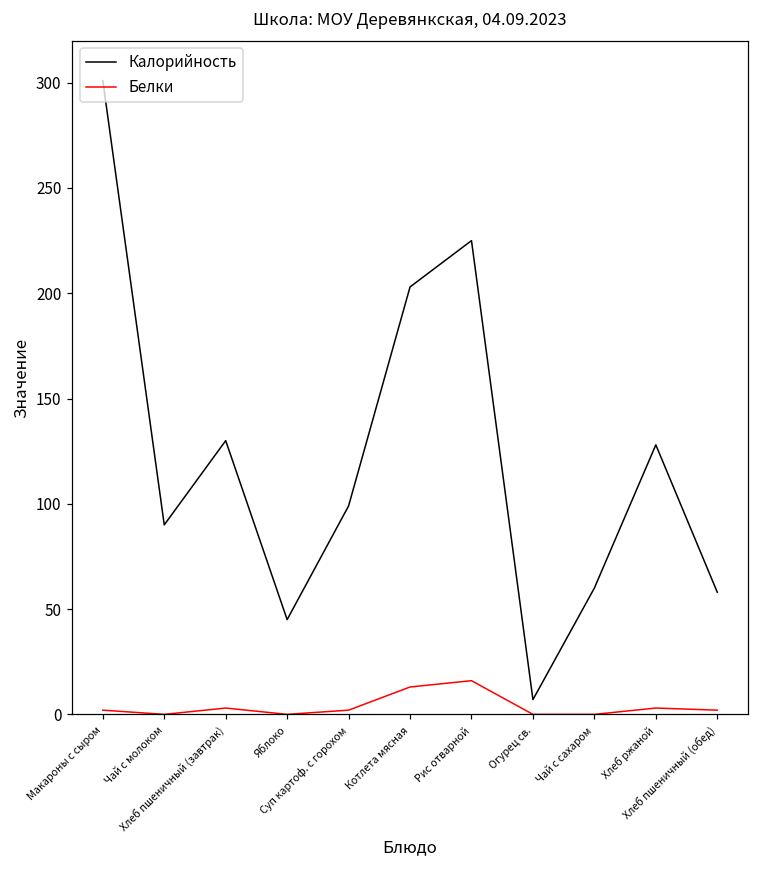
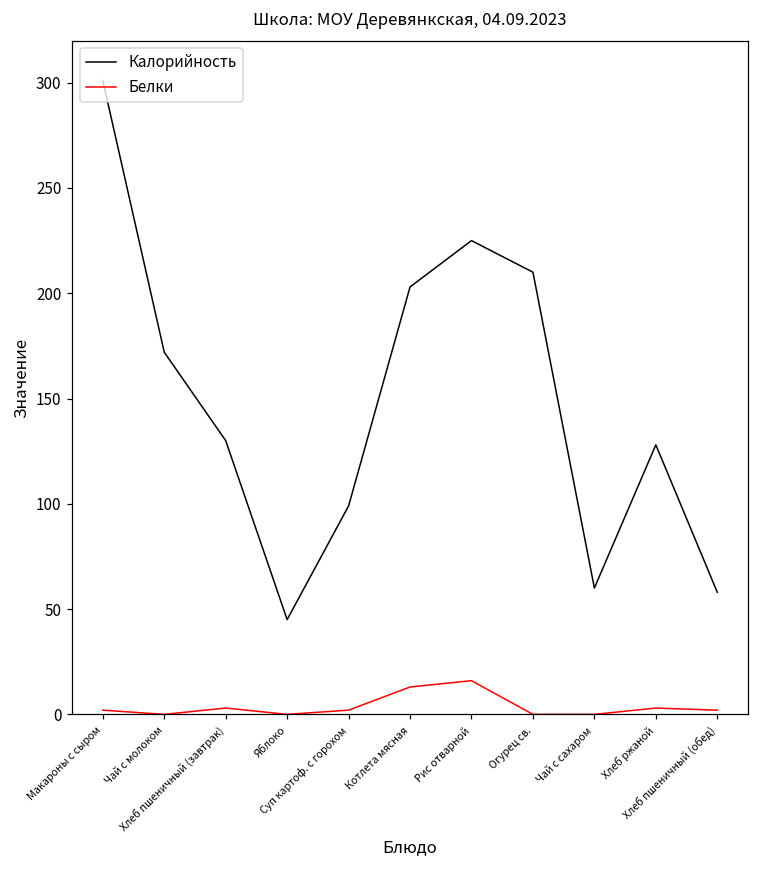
Калорийность, Чай с молоком: 90 -> 172
Калорийность, Огурец св.: 7 -> 210
